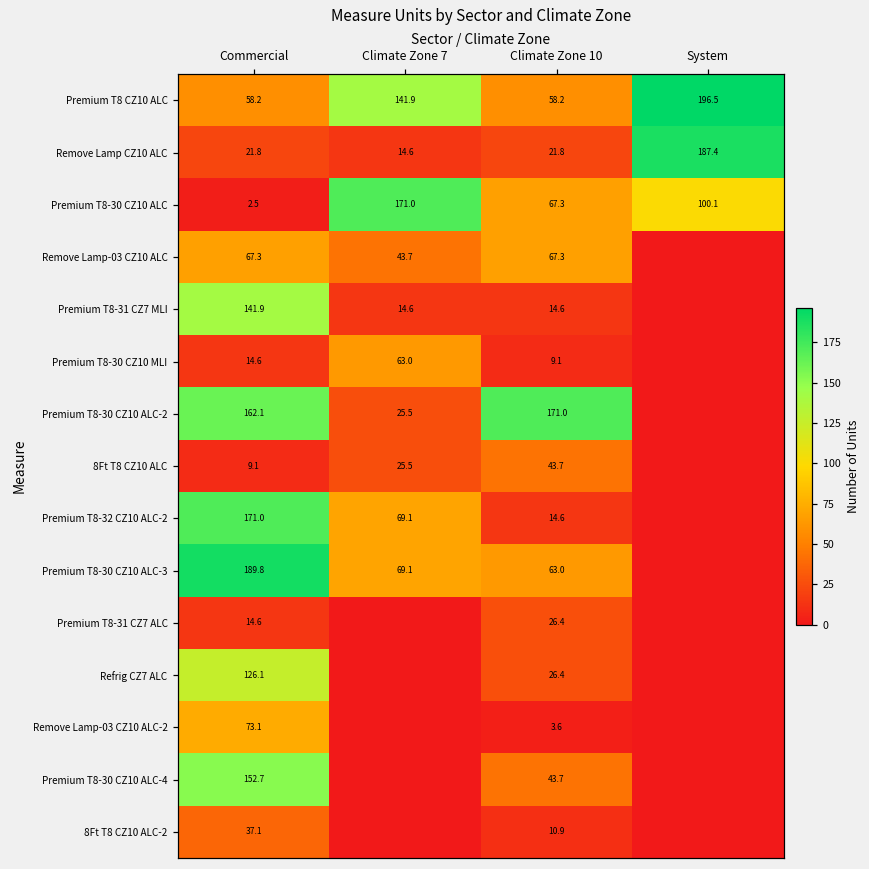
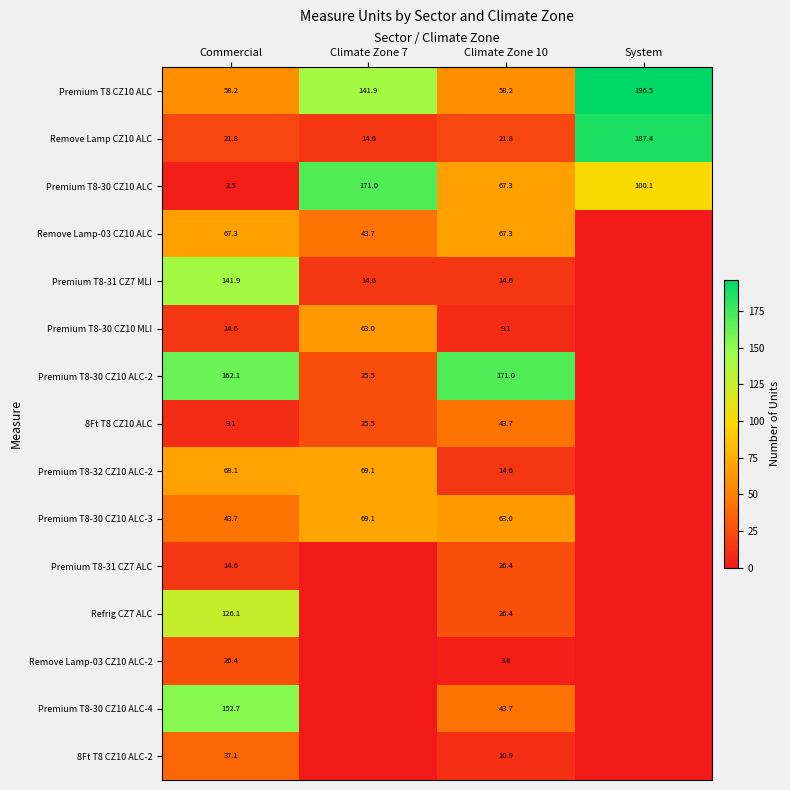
Premium T8-32 CZ10 ALC-2, Commercial: 171.0 -> 68.1
Premium T8-30 CZ10 ALC-3, Commercial: 189.8 -> 43.7
Remove Lamp-03 CZ10 ALC-2, Commercial: 73.1 -> 26.4
